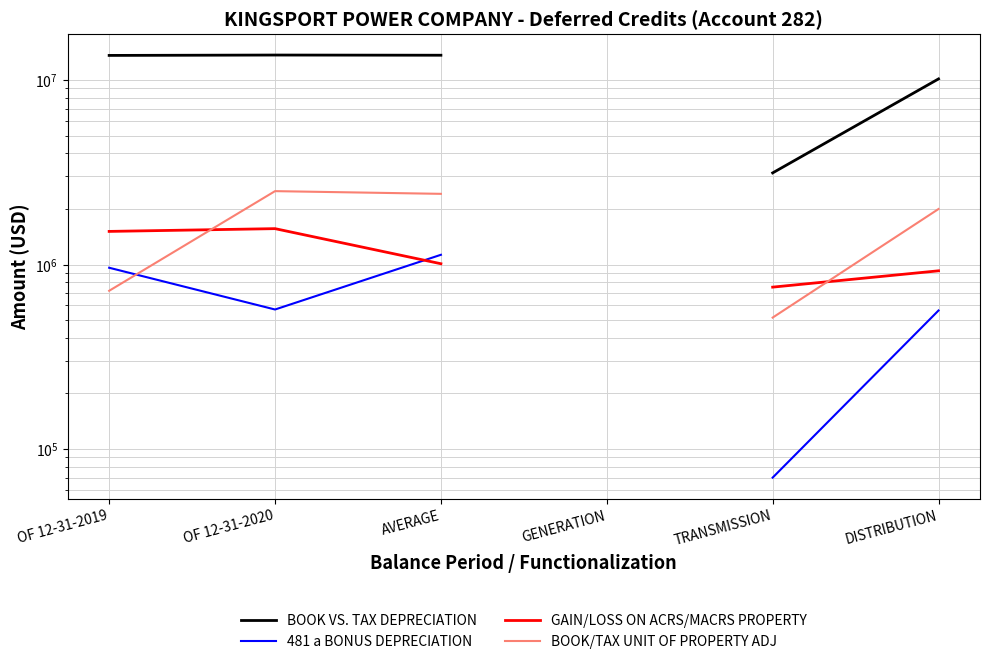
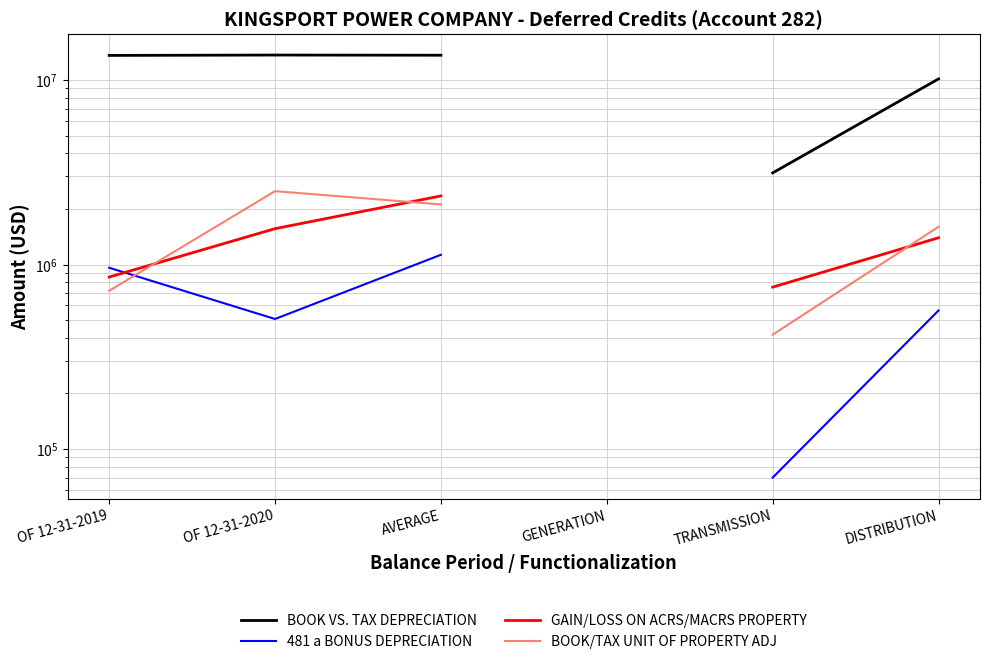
GAIN/LOSS ON ACRS/MACRS PROPERTY, OF 12-31-2019: 1500000 -> 900000
481 a BONUS DEPRECIATION, OF 12-31-2020: 570000 -> 510000
GAIN/LOSS ON ACRS/MACRS PROPERTY, AVERAGE: 1000000 -> 2400000
BOOK/TAX UNIT OF PROPERTY ADJ, AVERAGE: 2400000 -> 2100000
BOOK/TAX UNIT OF PROPERTY ADJ, TRANSMISSION: 520000 -> 420000
GAIN/LOSS ON ACRS/MACRS PROPERTY, DISTRIBUTION: 900000 -> 1400000
BOOK/TAX UNIT OF PROPERTY ADJ, DISTRIBUTION: 2000000 -> 1600000
